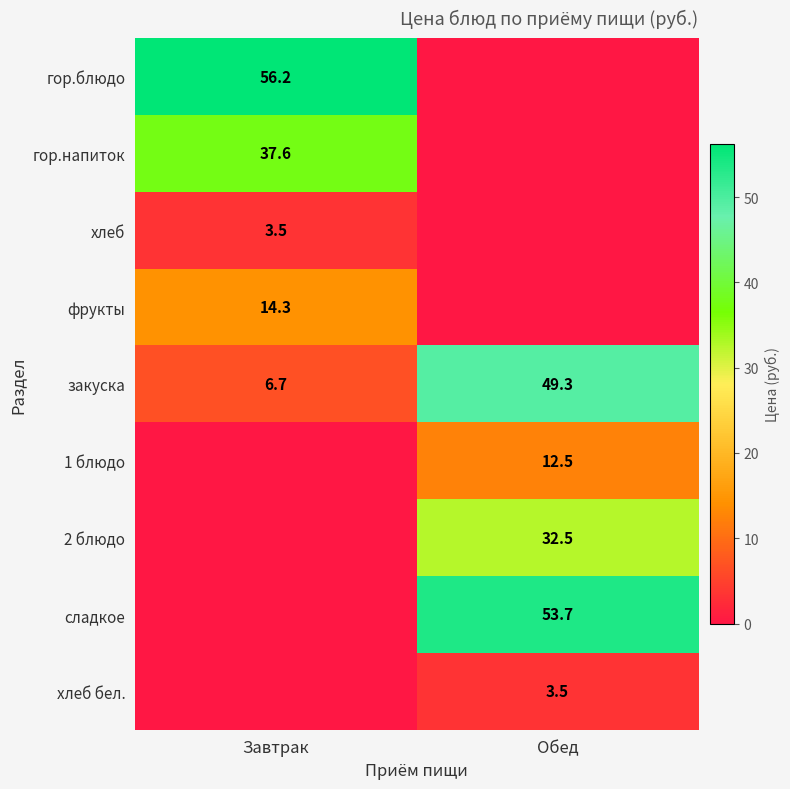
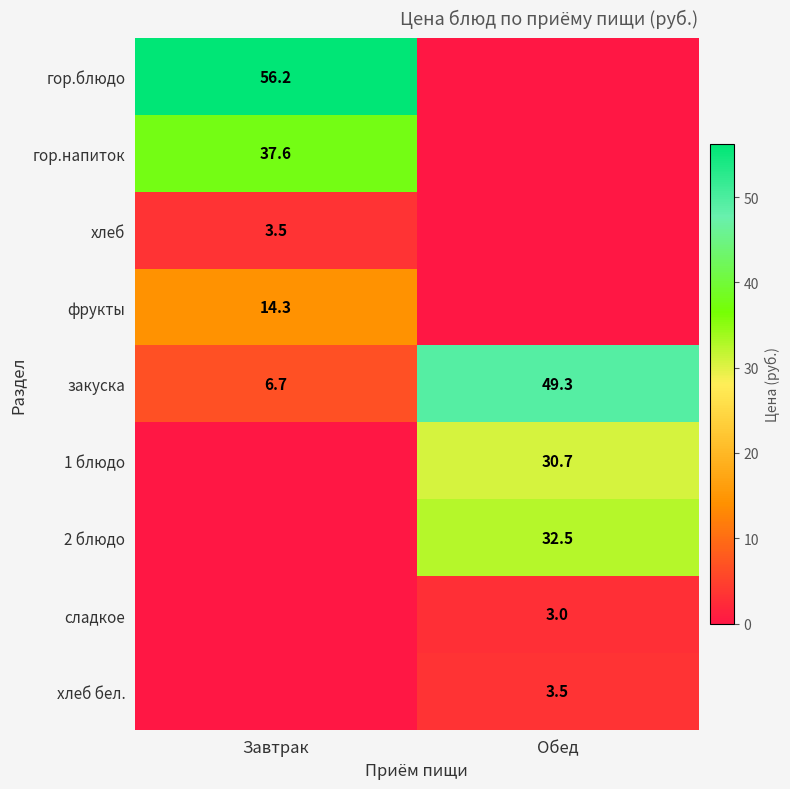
1 блюдо, Обед: 12.5 -> 30.7
сладкое, Обед: 53.7 -> 3.0
